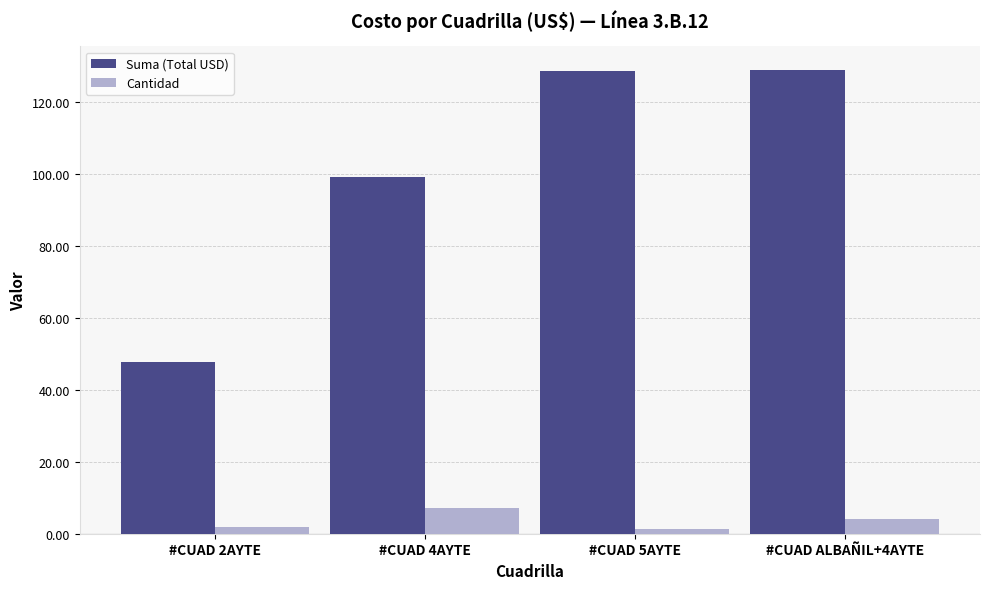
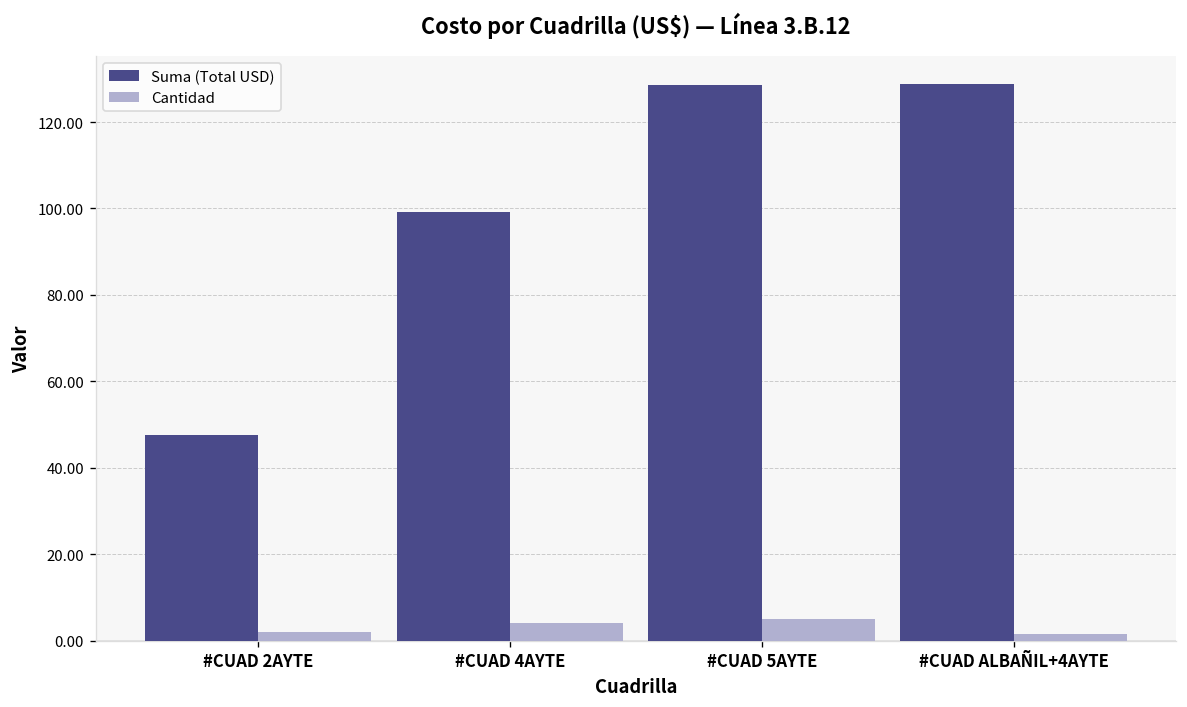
Cantidad, #CUAD 4AYTE: 7 -> 4
Cantidad, #CUAD 5AYTE: 1 -> 5
Cantidad, #CUAD ALBAÑIL+4AYTE: 4 -> 2
